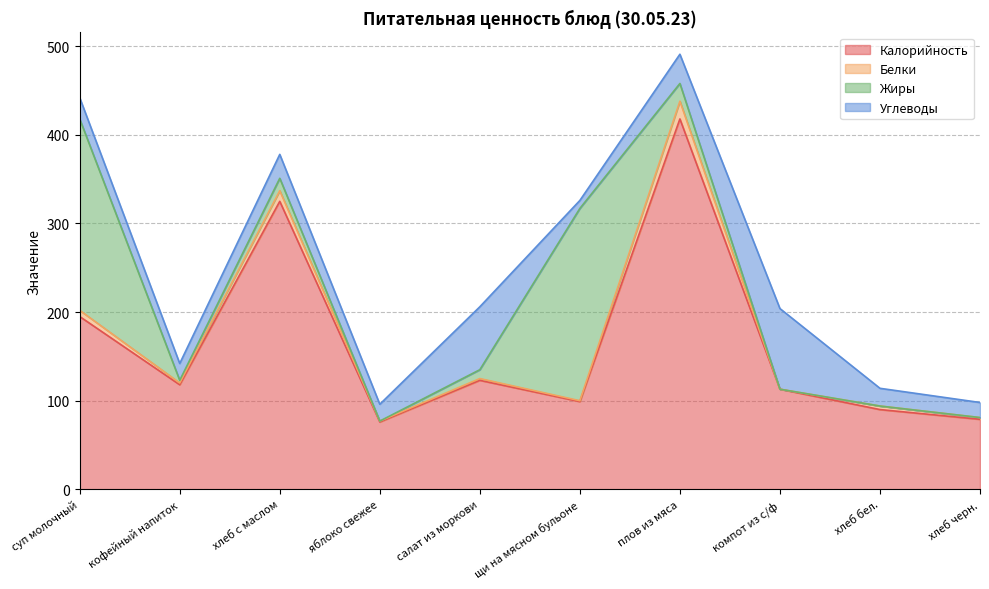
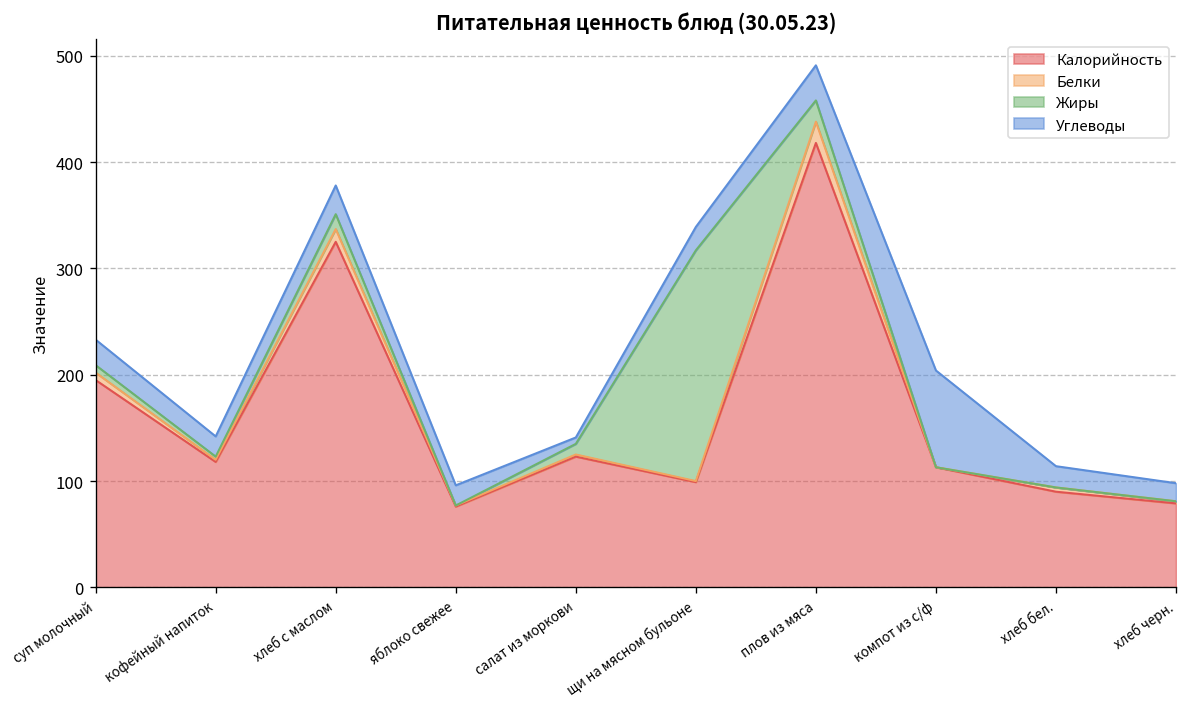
Жиры, суп молочный: 220 -> 10
Углеводы, салат из моркови: 70 -> 10
Углеводы, щи на мясном бульоне: 10 -> 20
